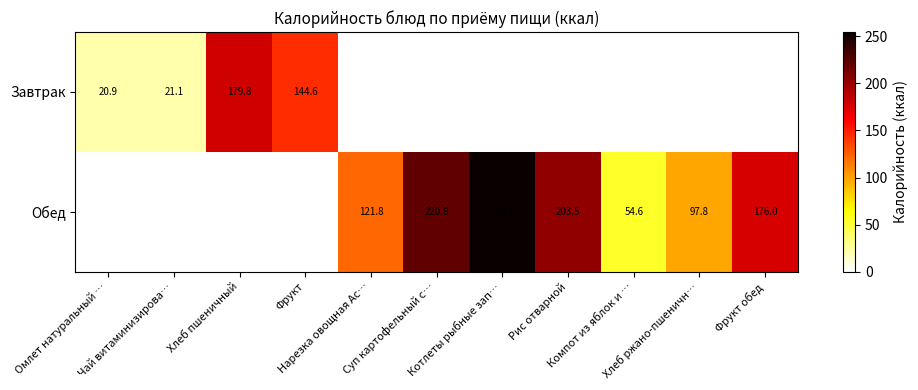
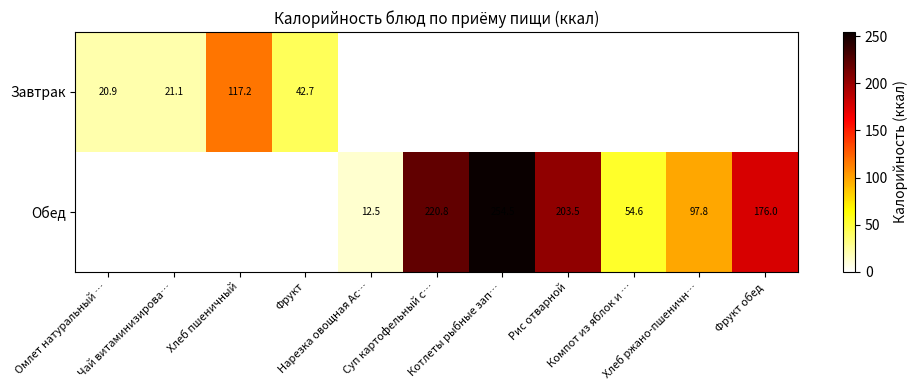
Завтрак, Хлеб пшеничный: 179.8 -> 117.2
Завтрак, Фрукт: 144.6 -> 42.7
Обед, Нарезка овощная Ас…: 121.8 -> 12.5
